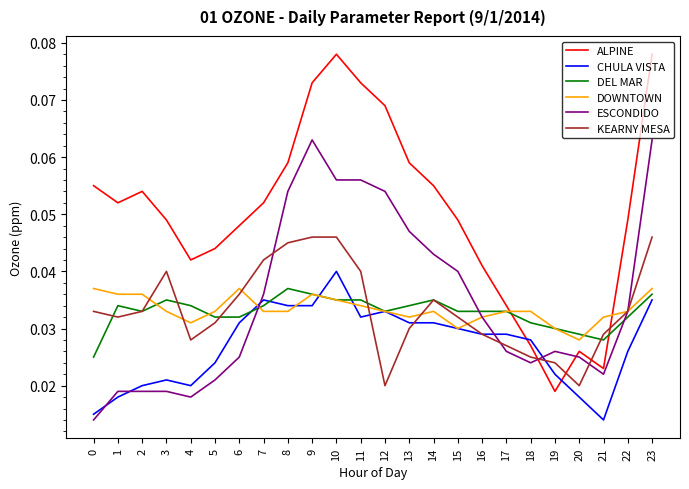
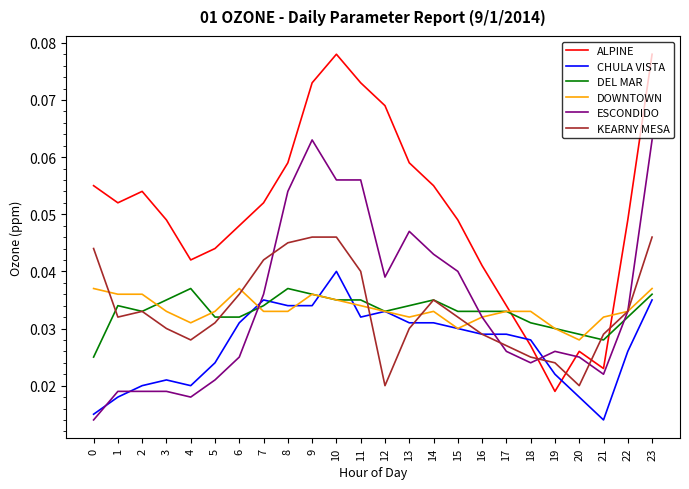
KEARNY MESA, 0: 0.033 -> 0.044
KEARNY MESA, 3: 0.04 -> 0.03
DEL MAR, 4: 0.034 -> 0.037
ESCONDIDO, 12: 0.054 -> 0.039
